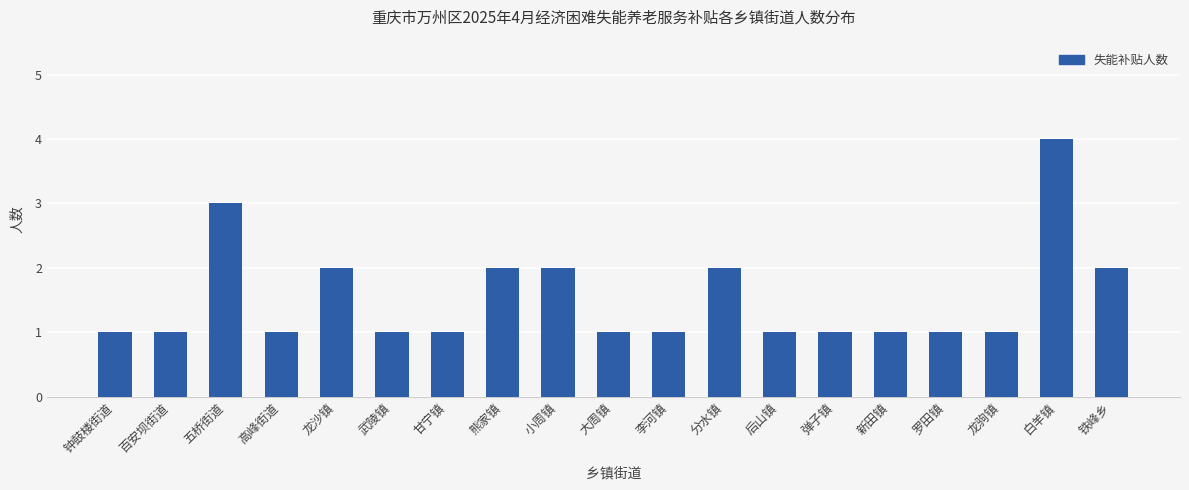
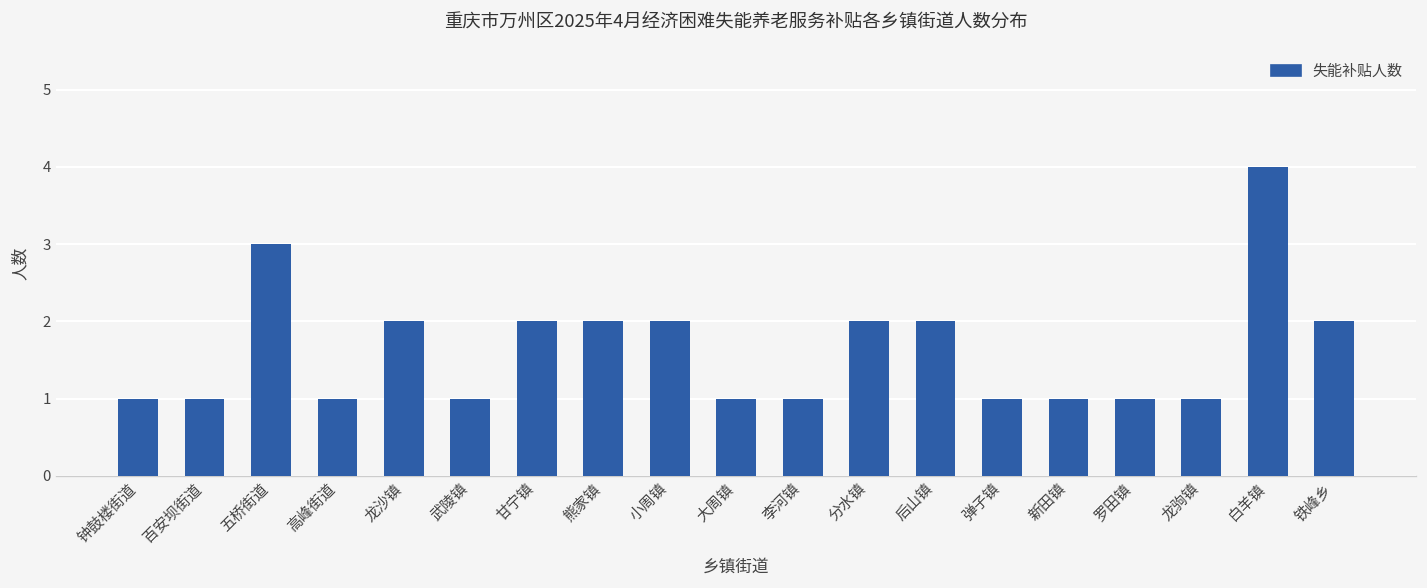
甘宁镇: 1 -> 2
后山镇: 1 -> 2
